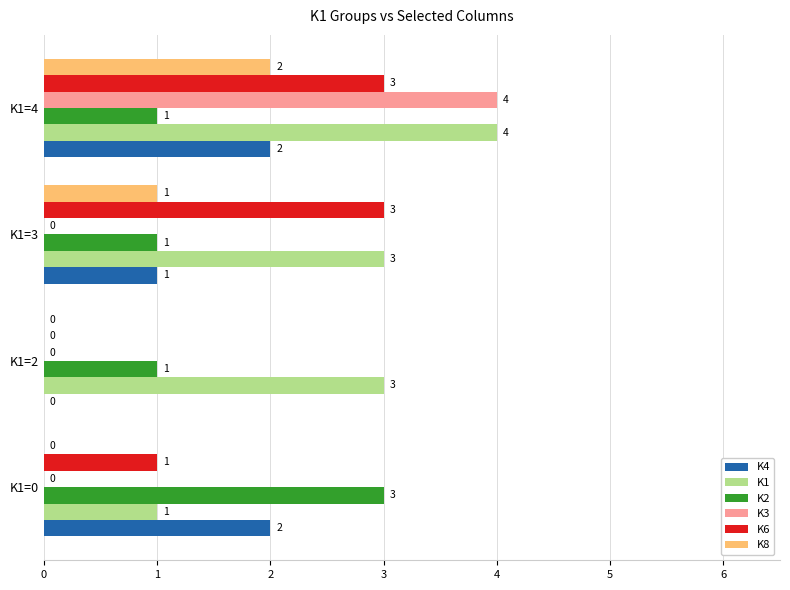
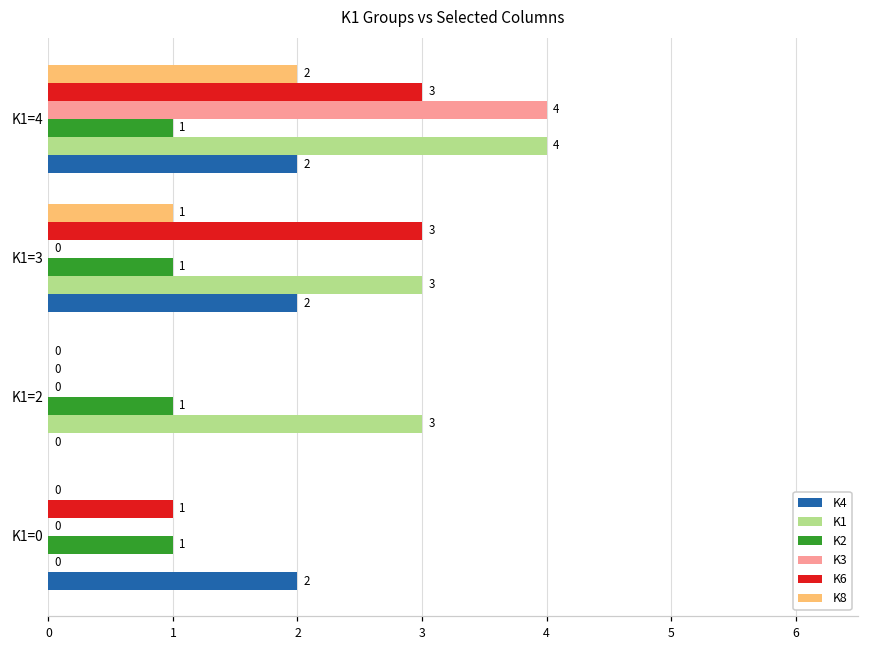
K4, K1=3: 1 -> 2
K2, K1=0: 3 -> 1
K1, K1=0: 1 -> 0
